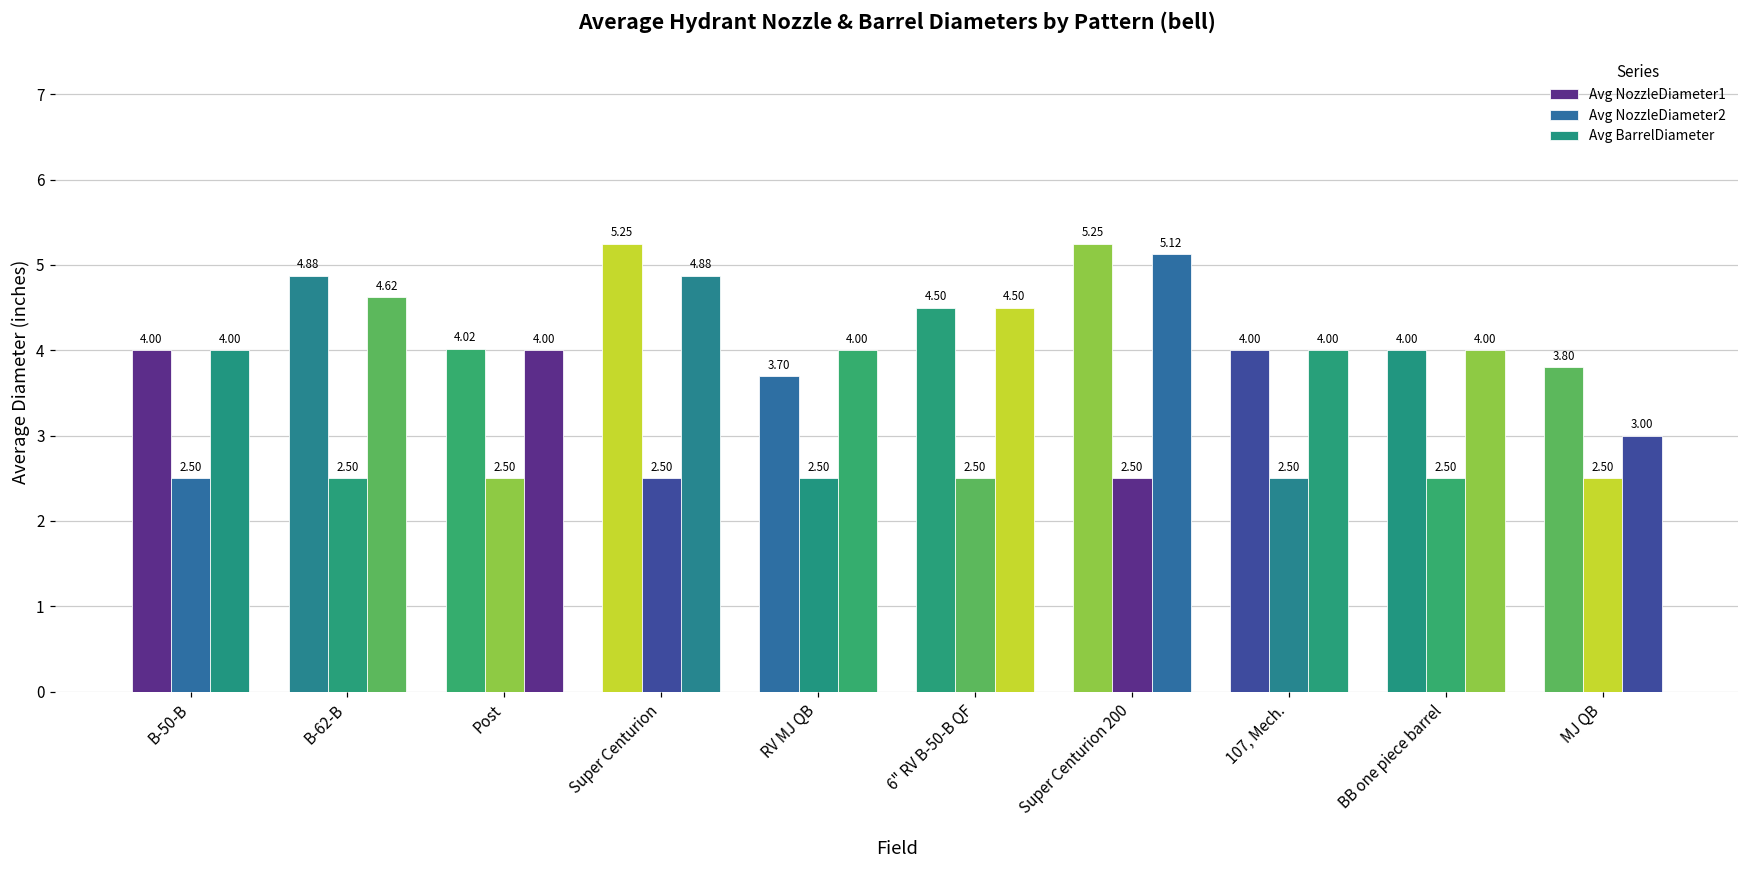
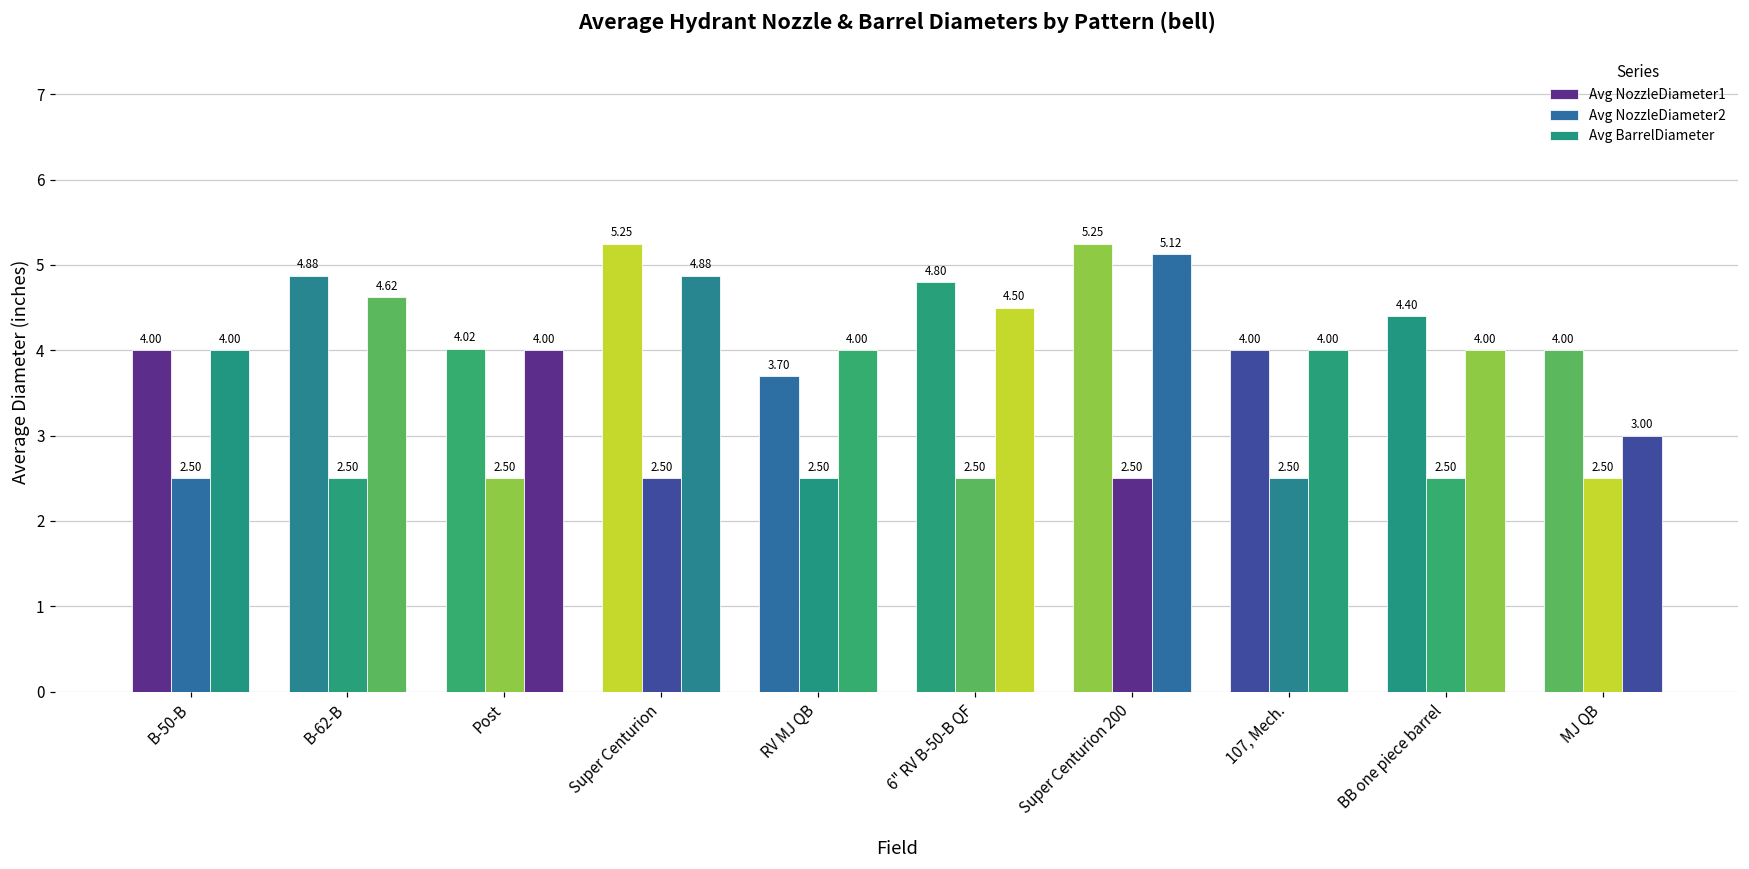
Avg NozzleDiameter1, 6" RV B-50-B QF: 4.50 -> 4.80
Avg NozzleDiameter1, BB one piece barrel: 4.00 -> 4.40
Avg NozzleDiameter1, MJ QB: 3.80 -> 4.00
